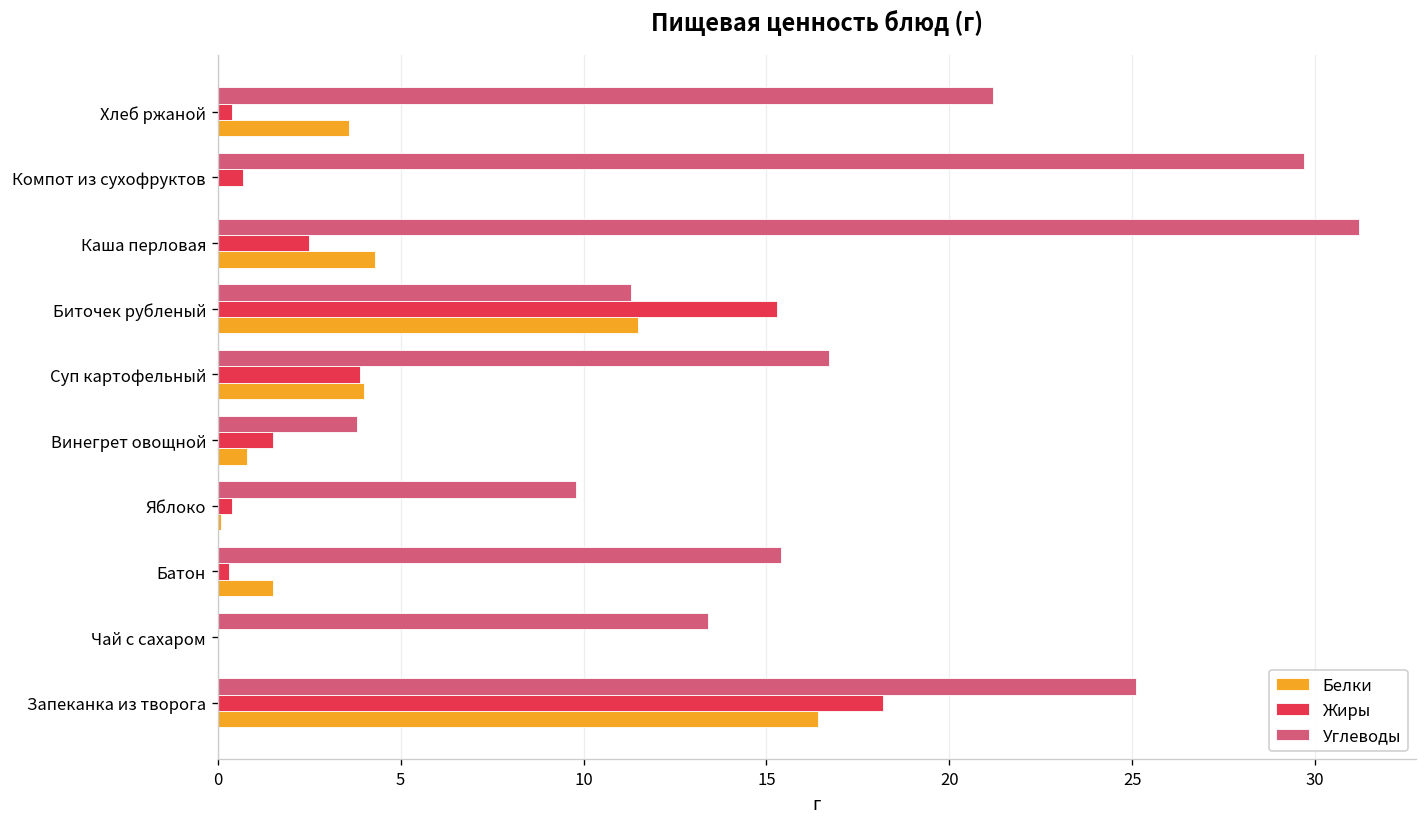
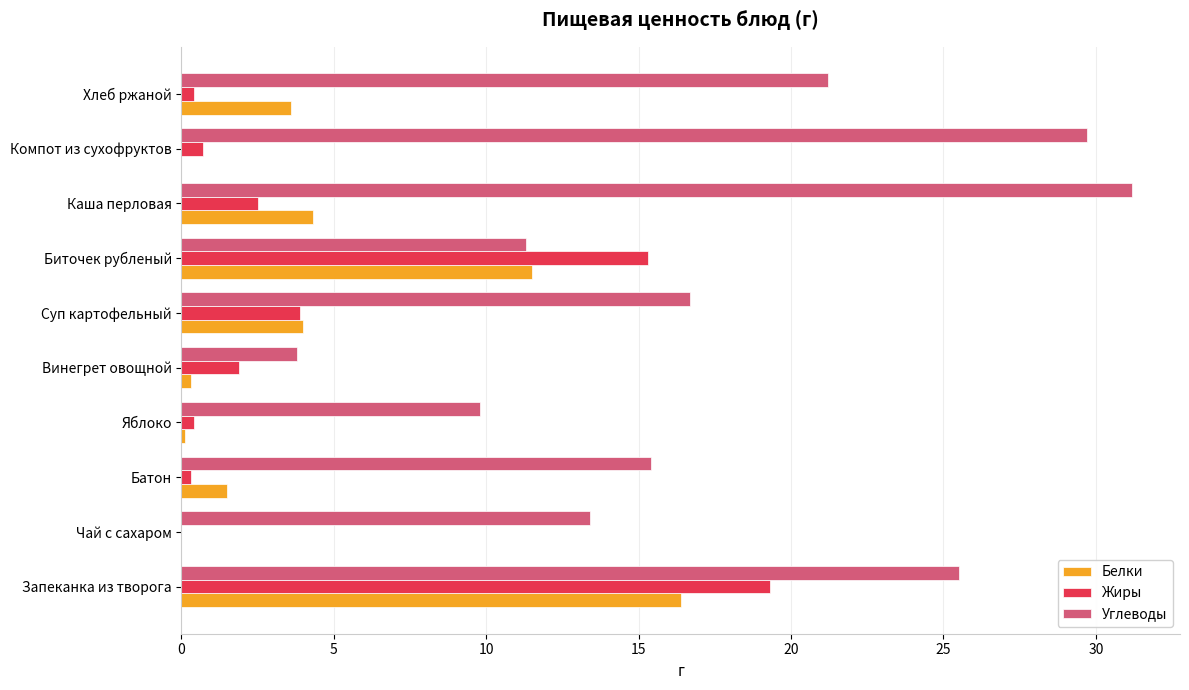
Жиры, Винегрет овощной: 1.5 -> 1.9
Белки, Винегрет овощной: 0.8 -> 0.3
Углеводы, Запеканка из творога: 25.1 -> 25.5
Жиры, Запеканка из творога: 18.2 -> 19.3
